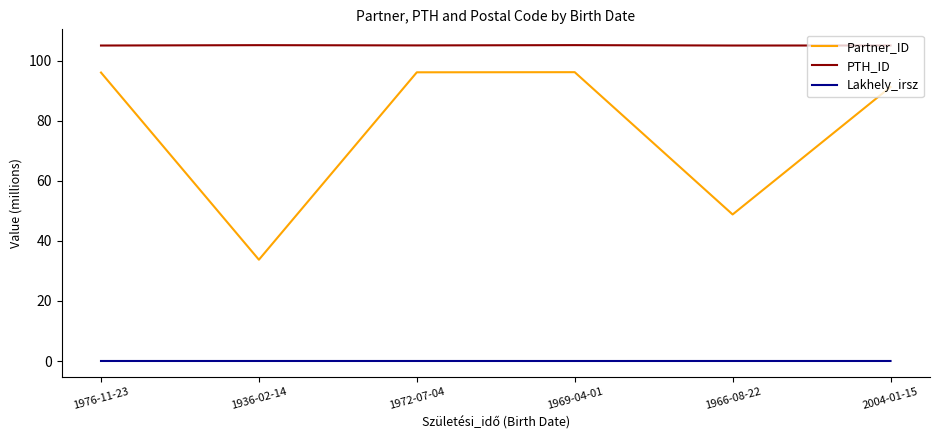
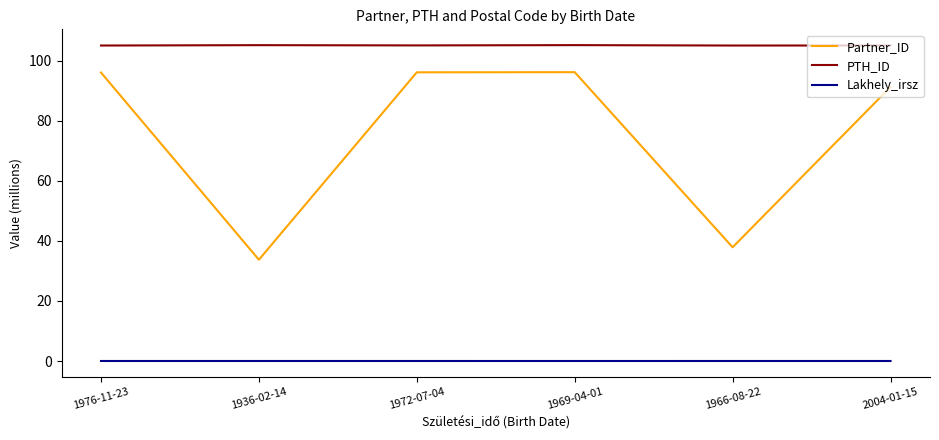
Partner_ID, 1966-08-22: 49 -> 38
